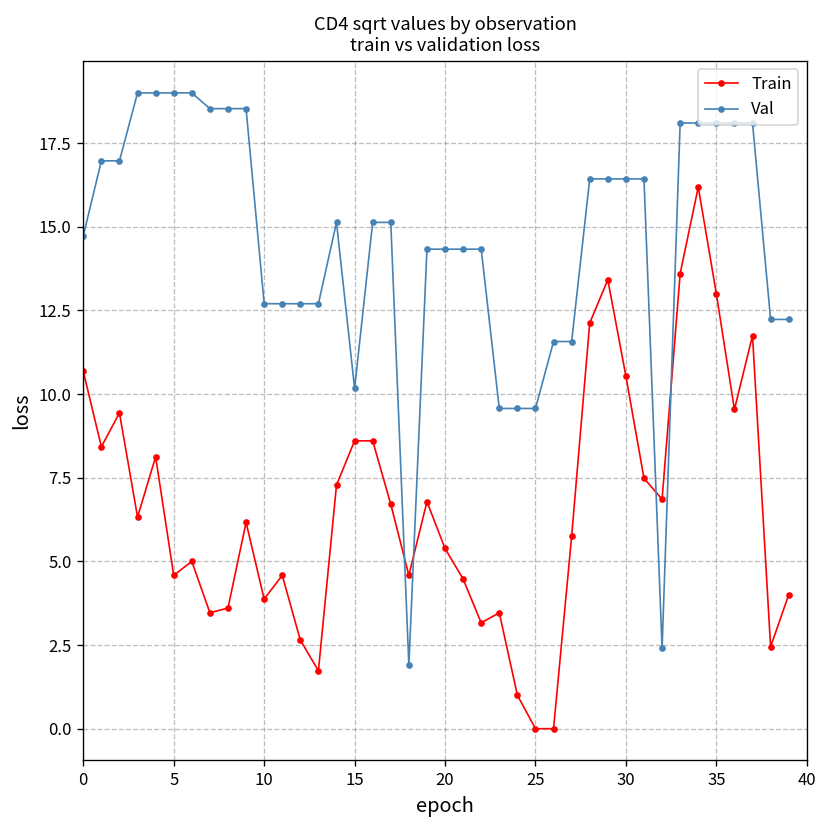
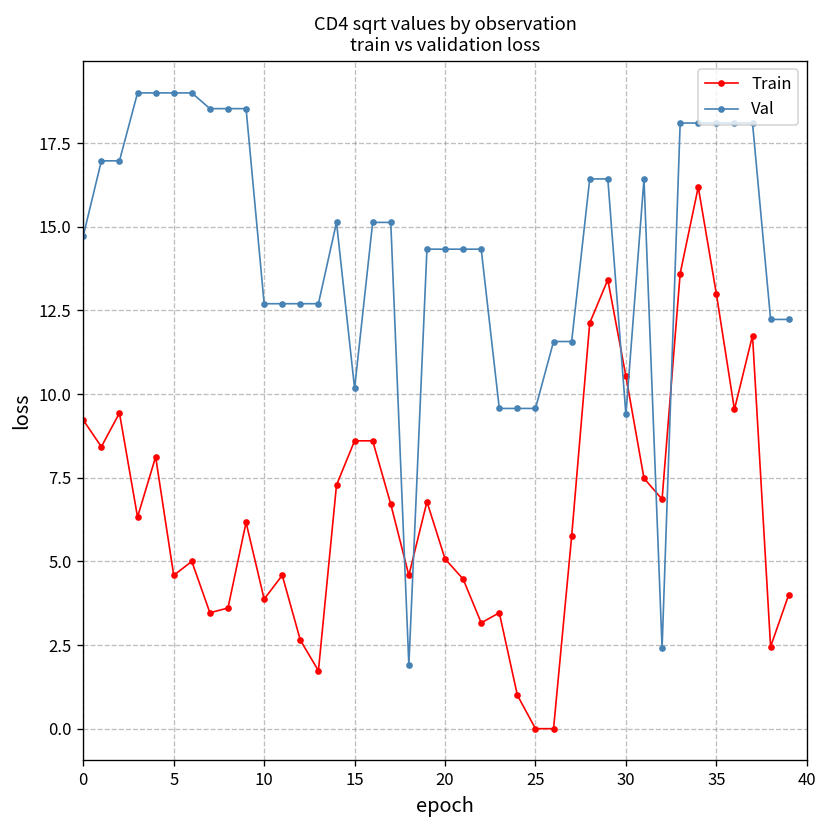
Train, 0: 10.7 -> 9.2
Train, 20: 5.4 -> 5.1
Val, 30: 16.4 -> 9.4
